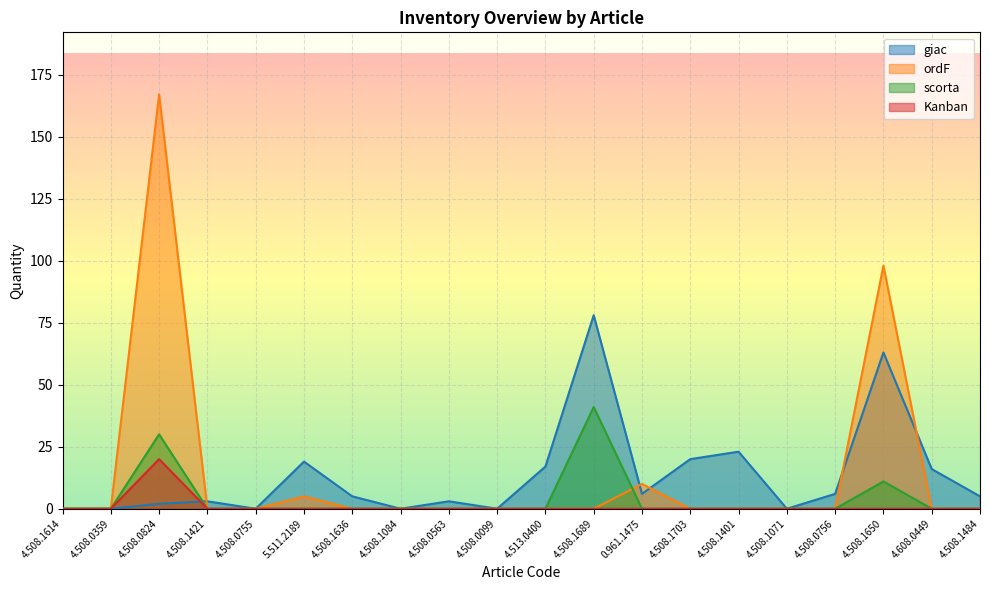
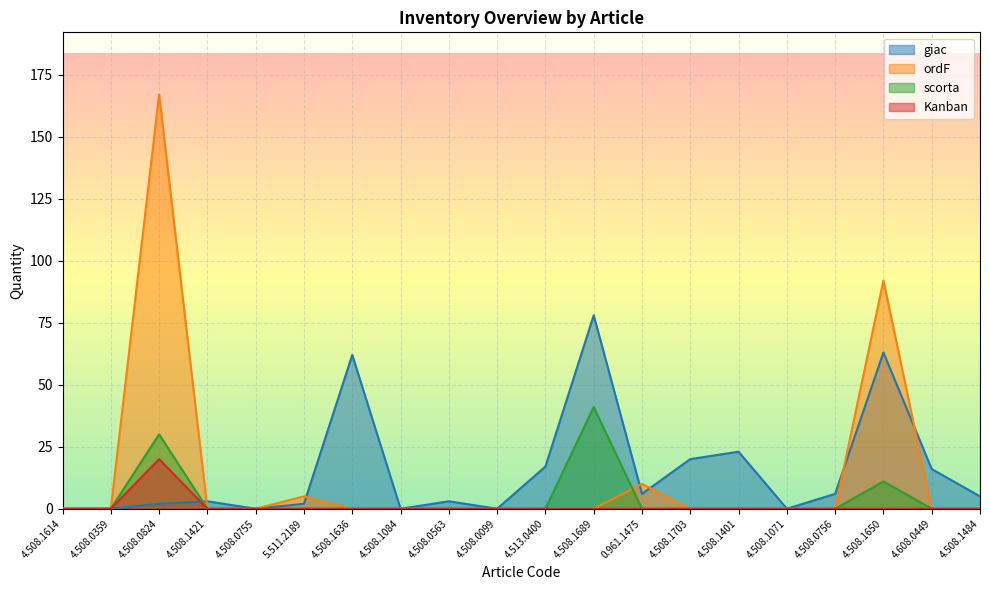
giac, 5.511.2189: 19 -> 2
giac, 4.508.1636: 5 -> 62
ordF, 4.508.1650: 98 -> 92
